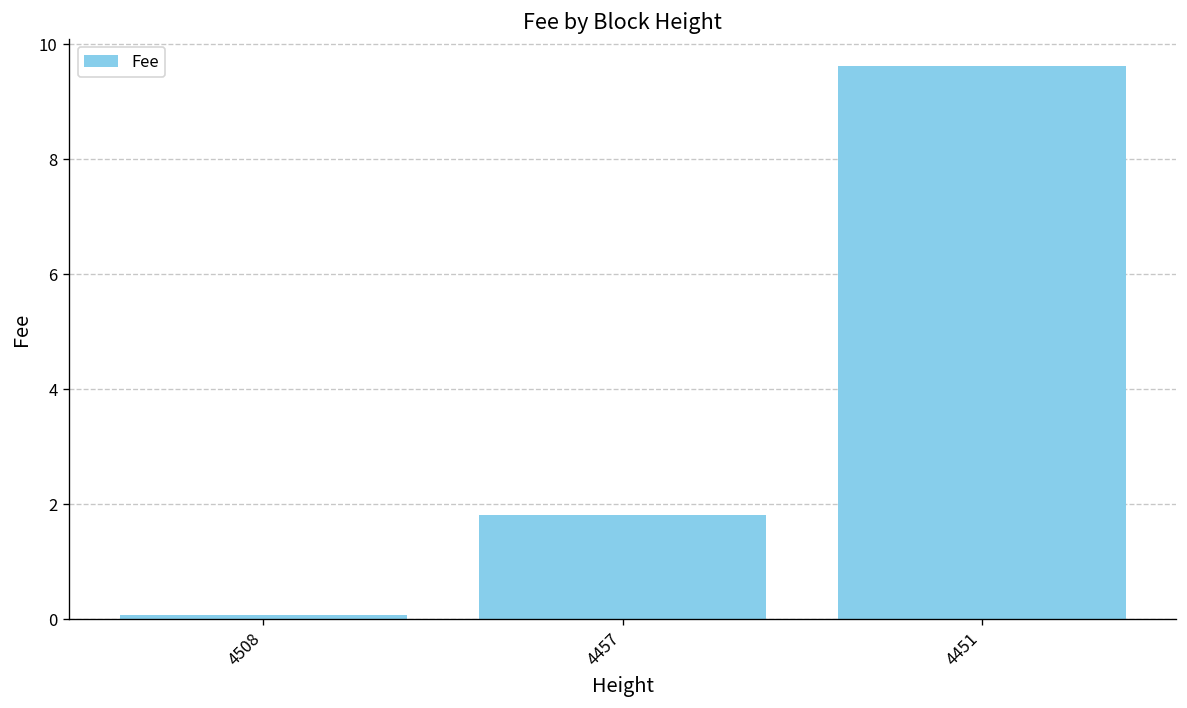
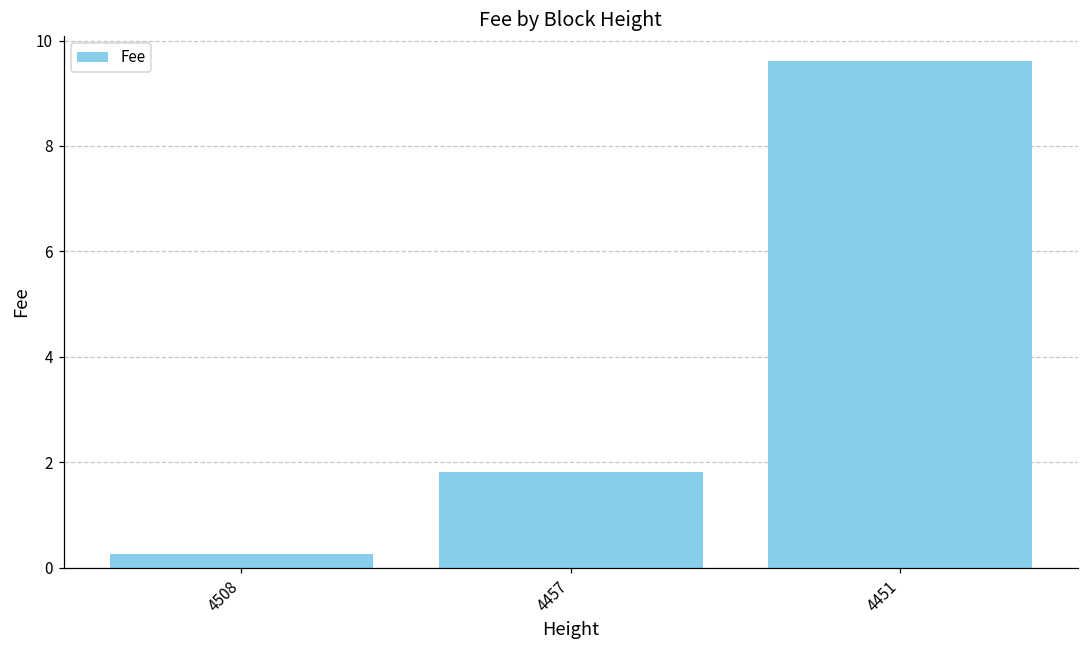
4508: 0.1 -> 0.3
